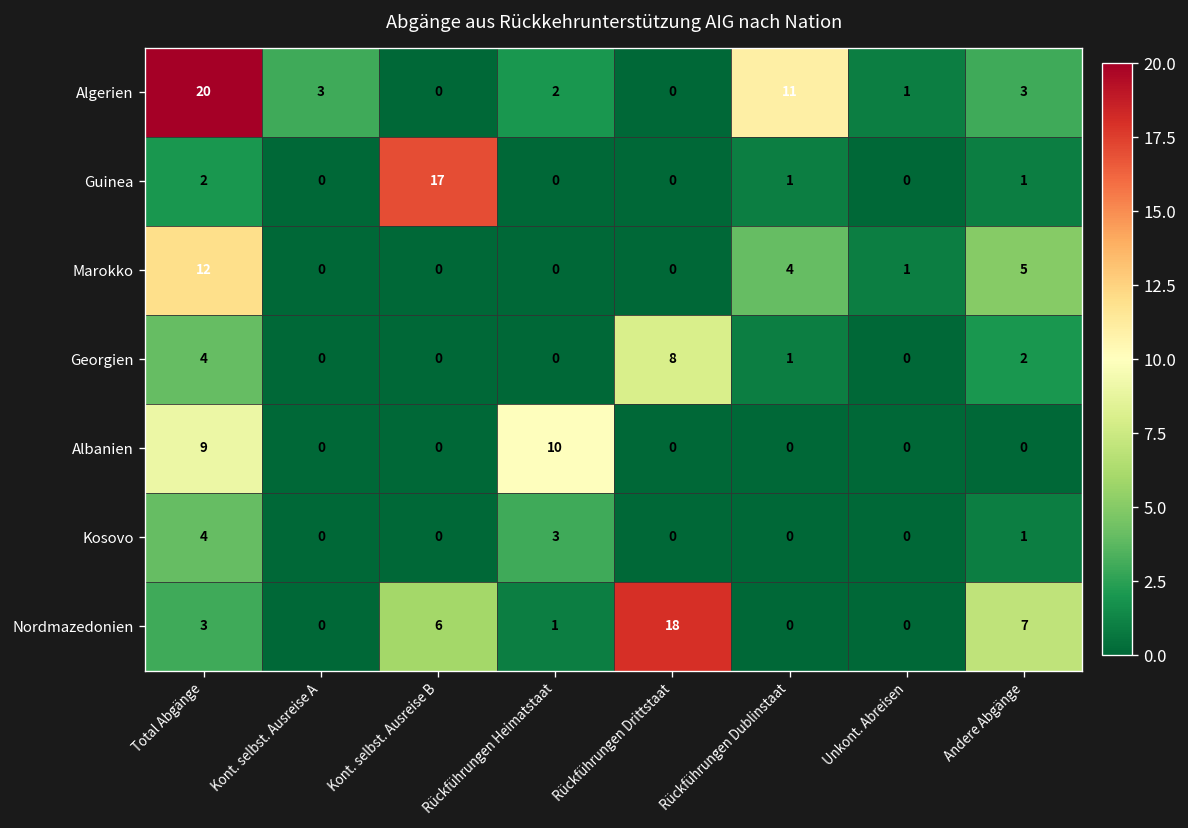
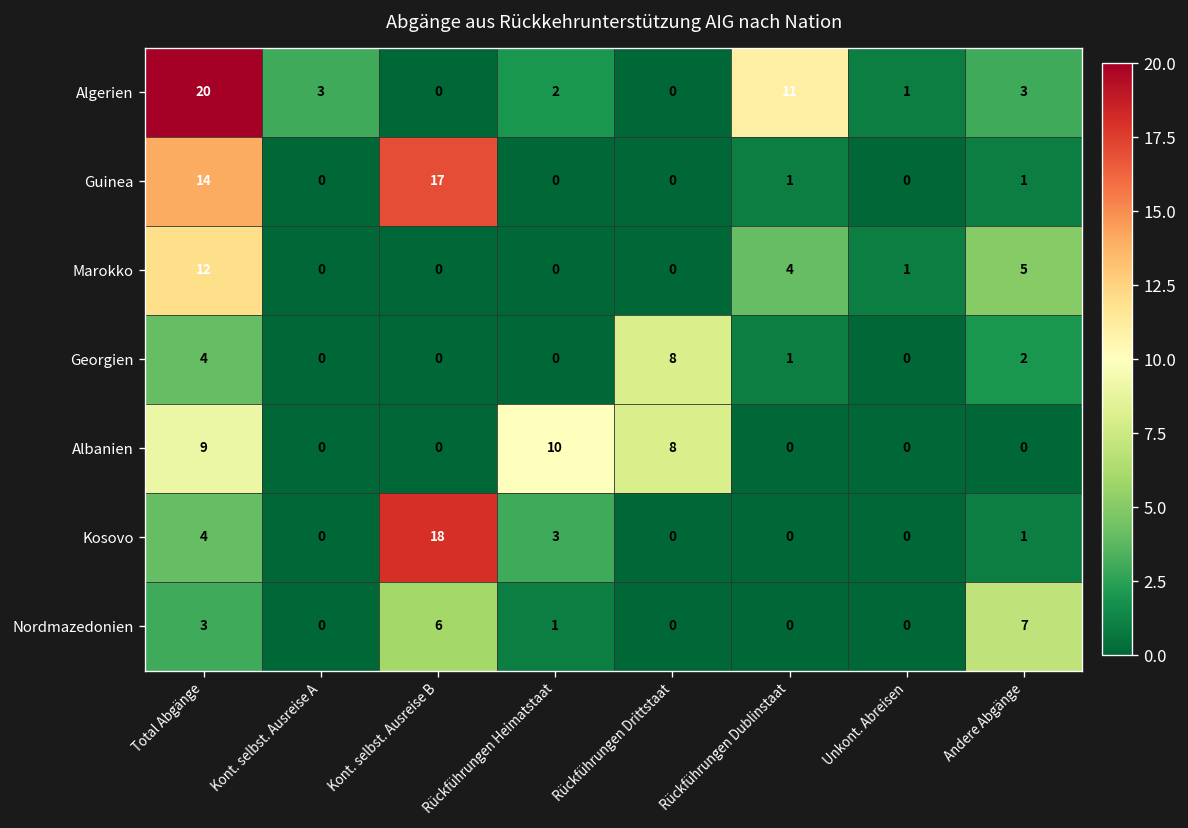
Guinea, Total Abgänge: 2 -> 14
Albanien, Rückführungen Drittstaat: 0 -> 8
Kosovo, Kont. selbst. Ausreise B: 0 -> 18
Nordmazedonien, Rückführungen Drittstaat: 18 -> 0
